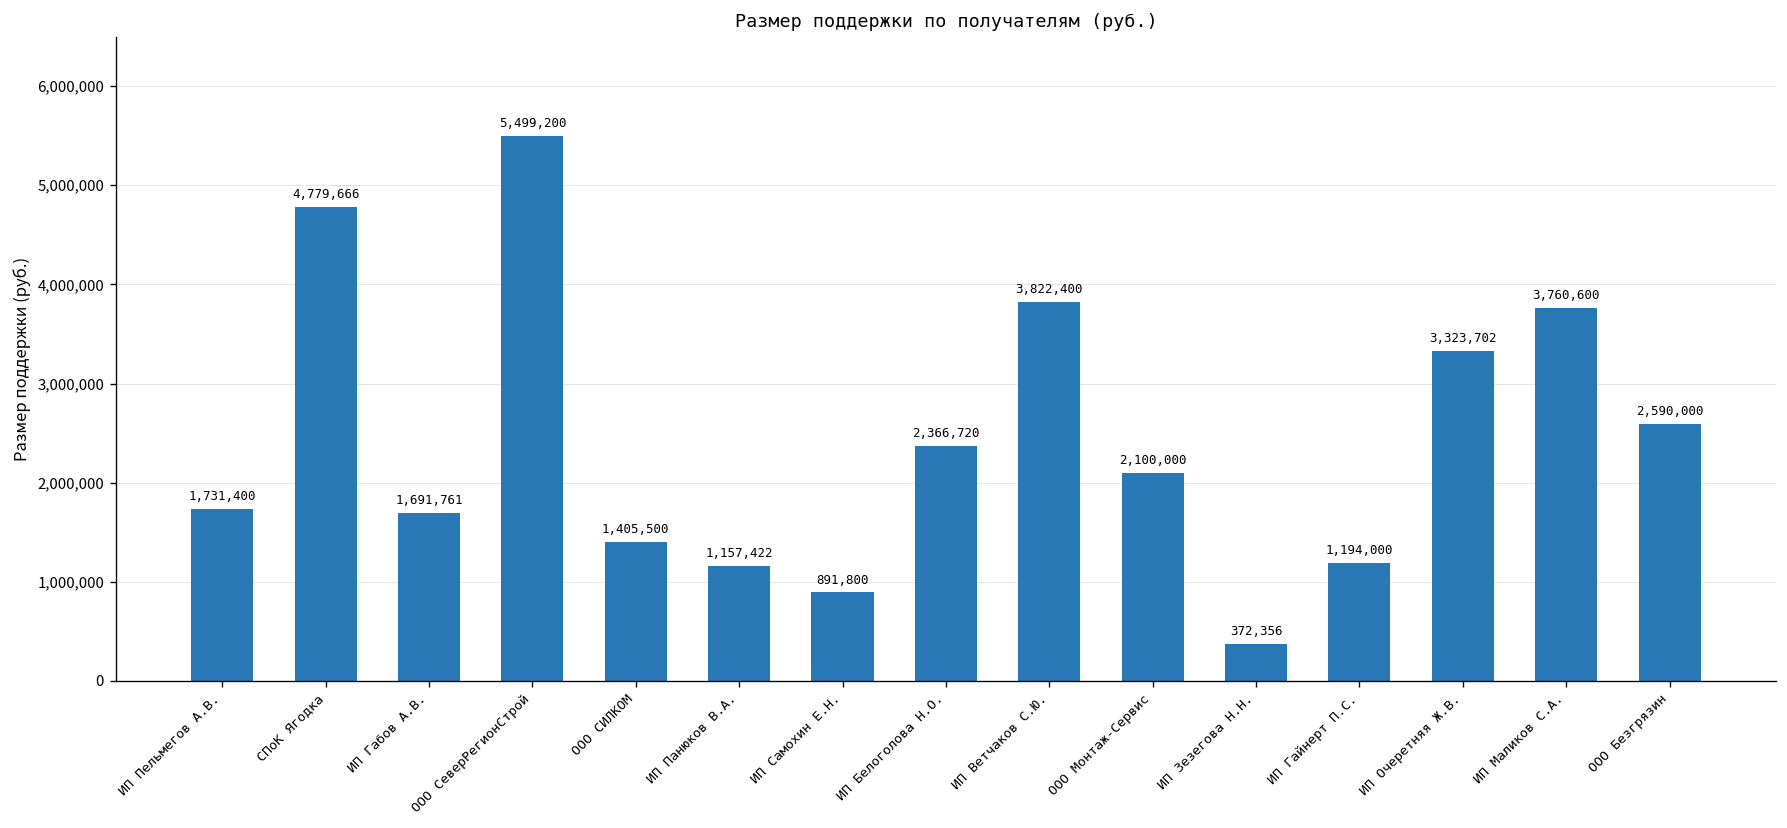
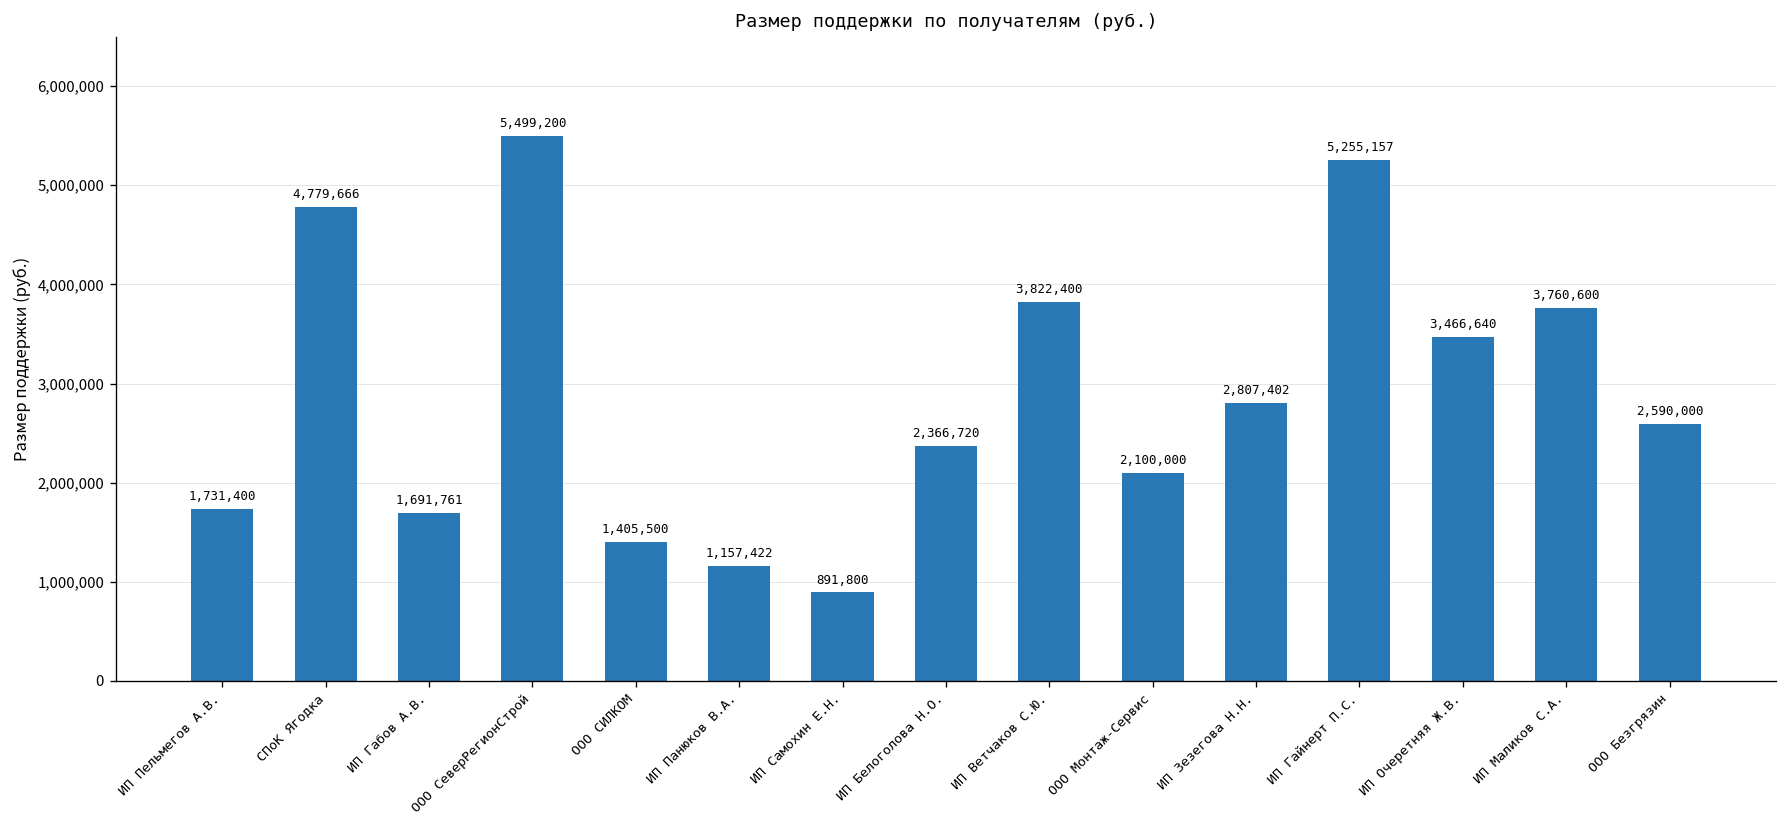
ИП Зезегова Н.Н.: 372,356 -> 2,807,402
ИП Гайнерт П.С.: 1,194,000 -> 5,255,157
ИП Очеретняя Ж.В.: 3,323,702 -> 3,466,640
